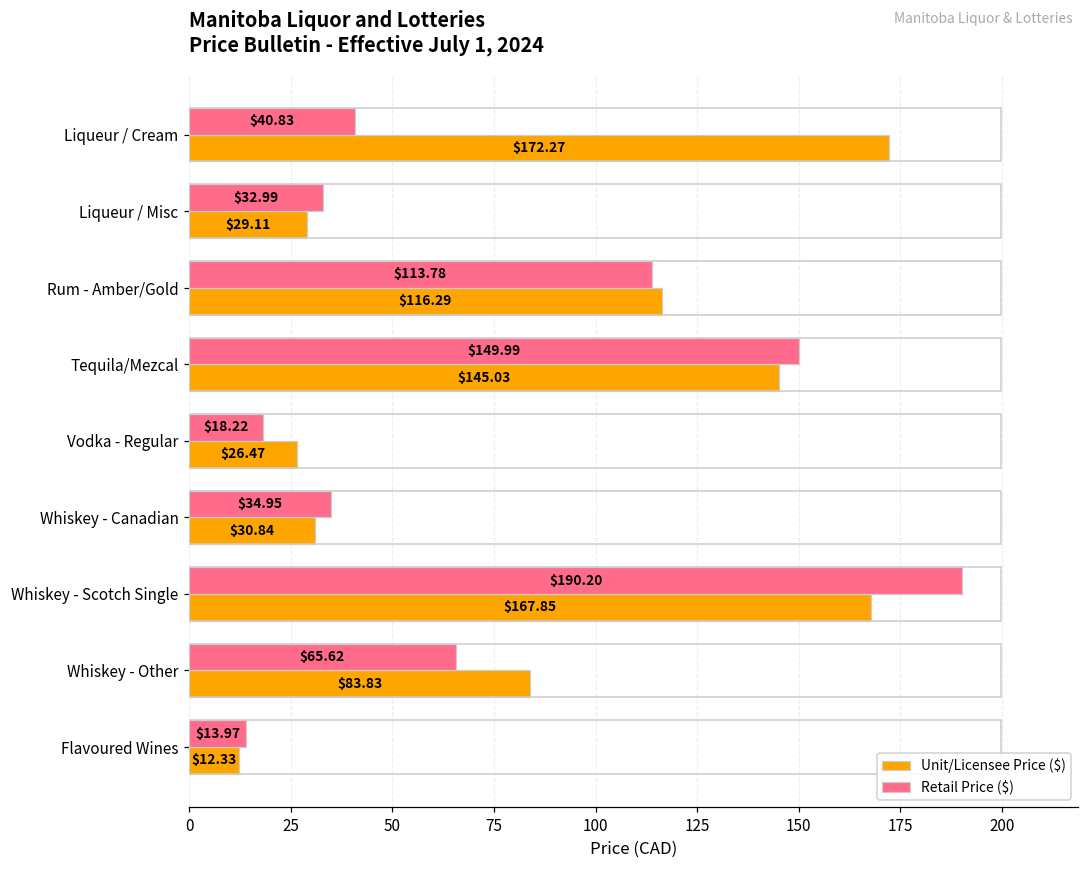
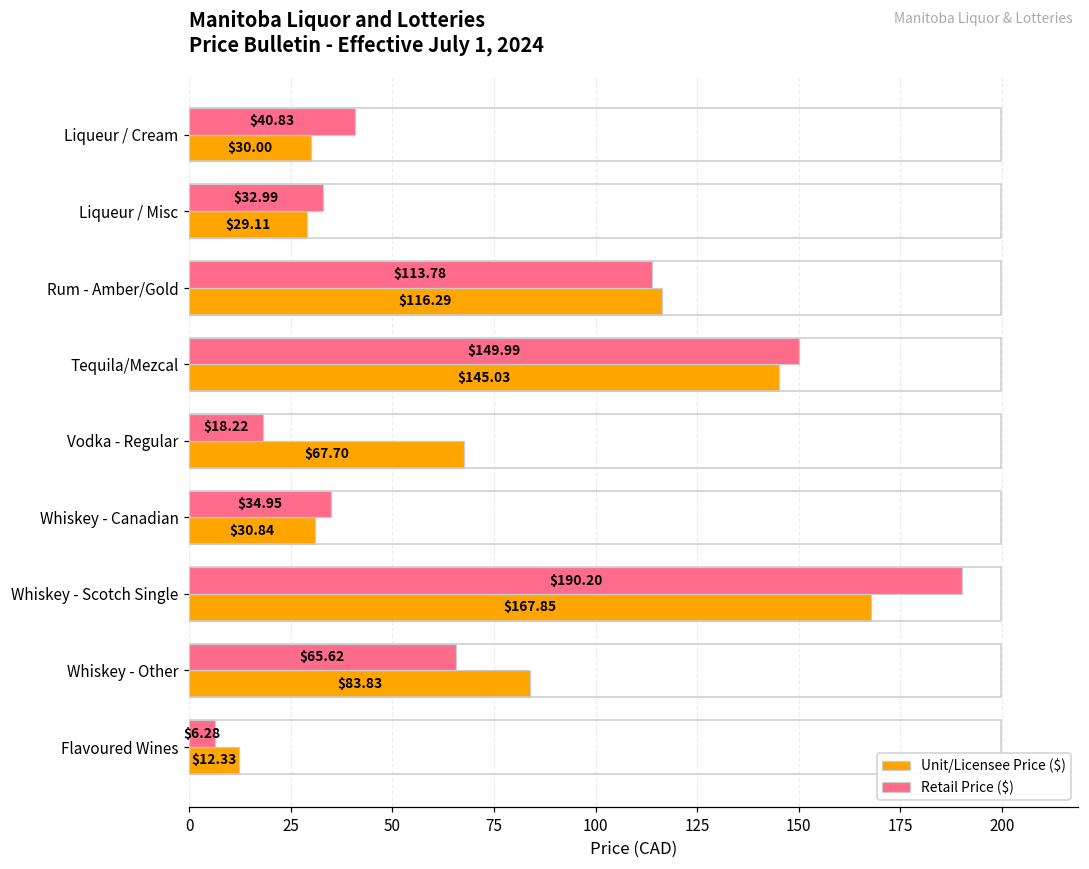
Unit/Licensee Price ($), Liqueur / Cream: $172.27 -> $30.00
Unit/Licensee Price ($), Vodka - Regular: $26.47 -> $67.70
Retail Price ($), Flavoured Wines: $13.97 -> $6.28
